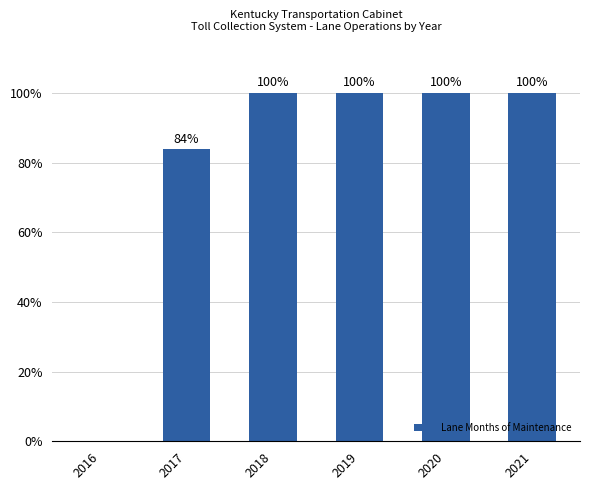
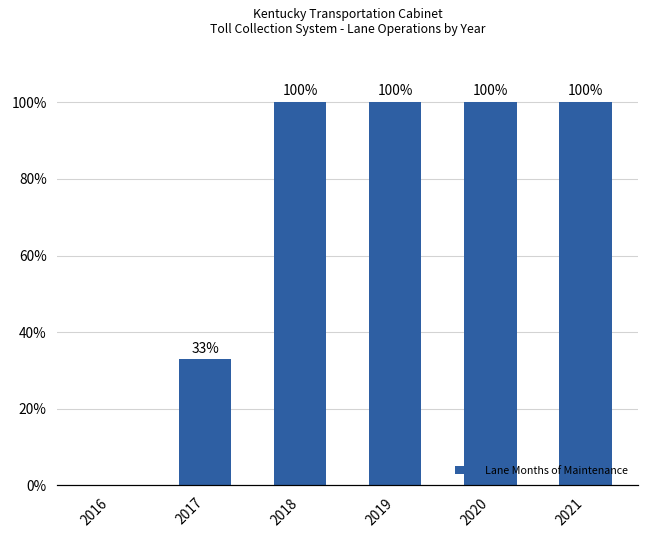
2017: 84% -> 33%
